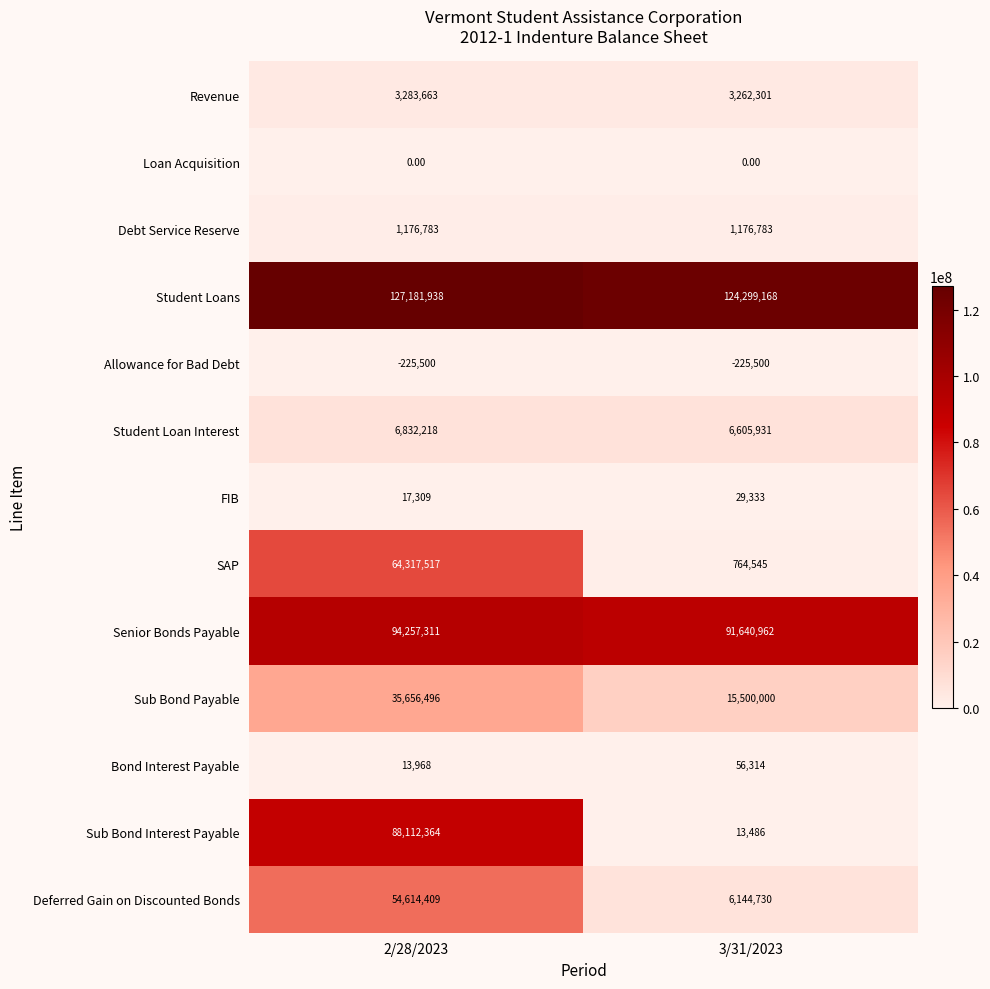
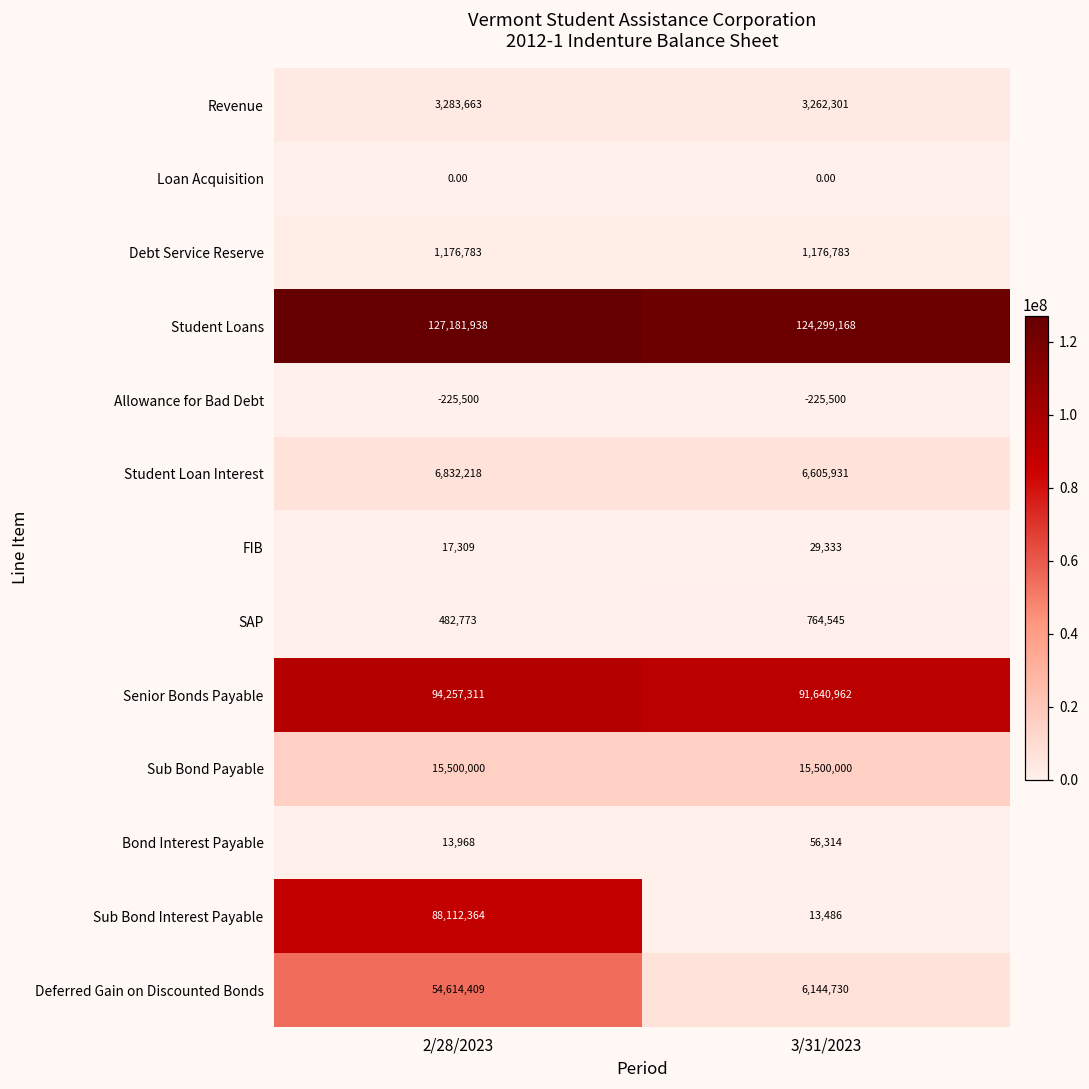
SAP, 2/28/2023: 64,317,517 -> 482,773
Sub Bond Payable, 2/28/2023: 35,656,496 -> 15,500,000
